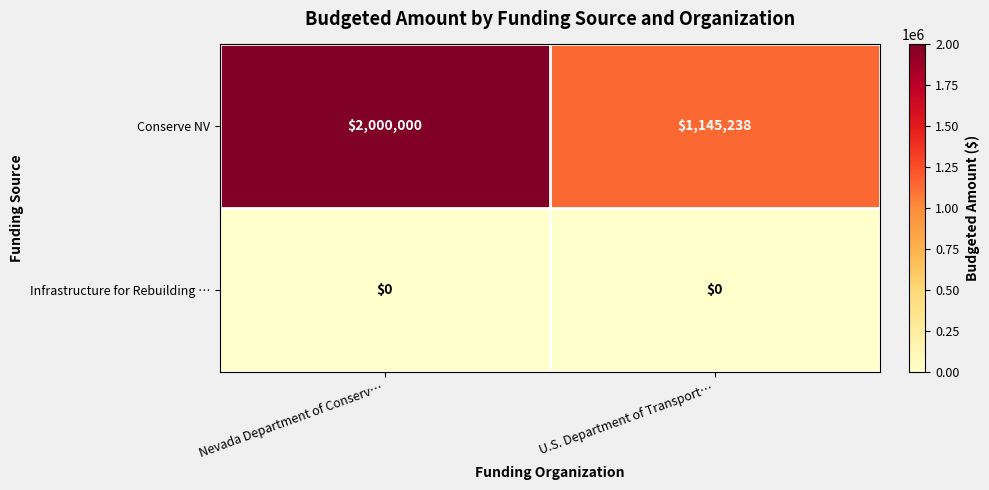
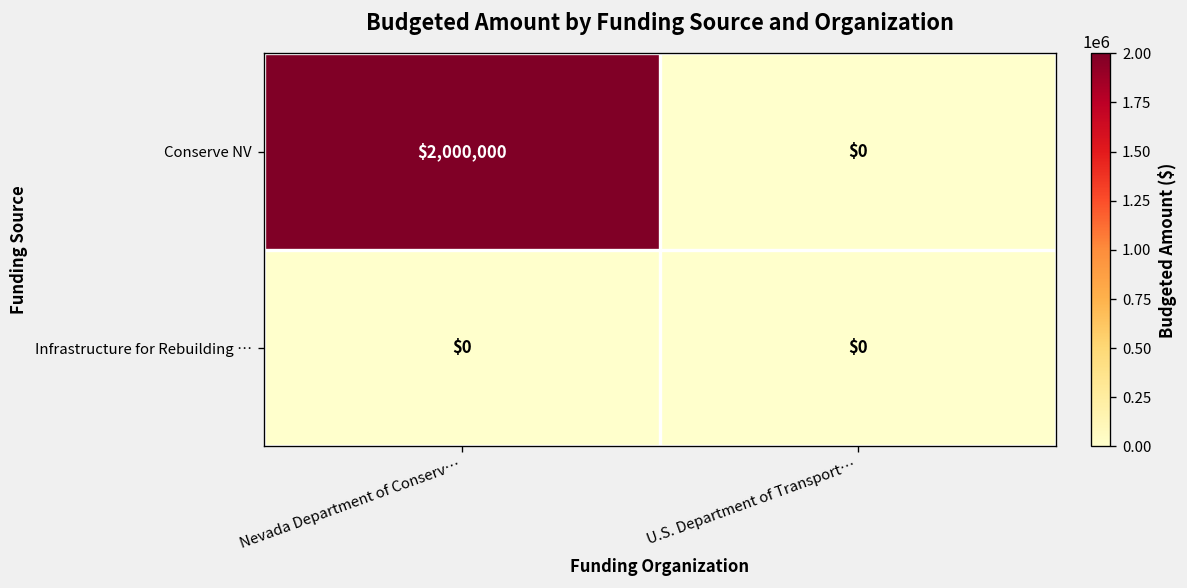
Conserve NV, U.S. Department of Transport…: $1,145,238 -> $0
